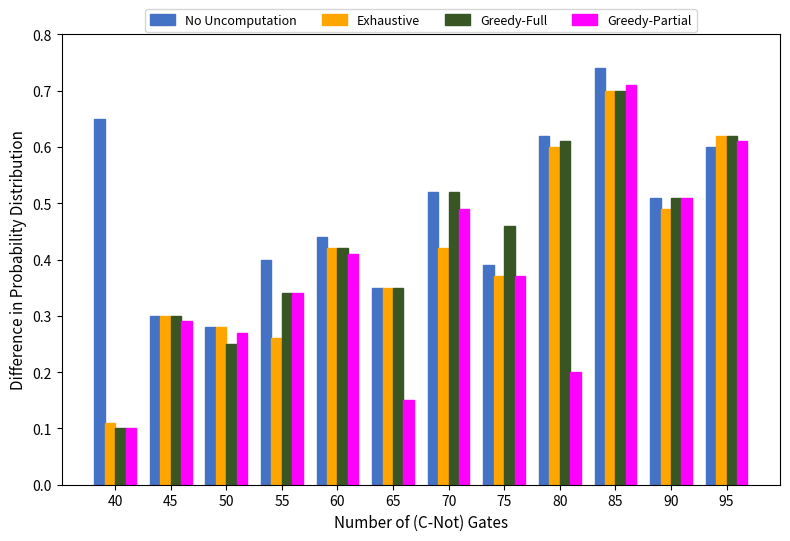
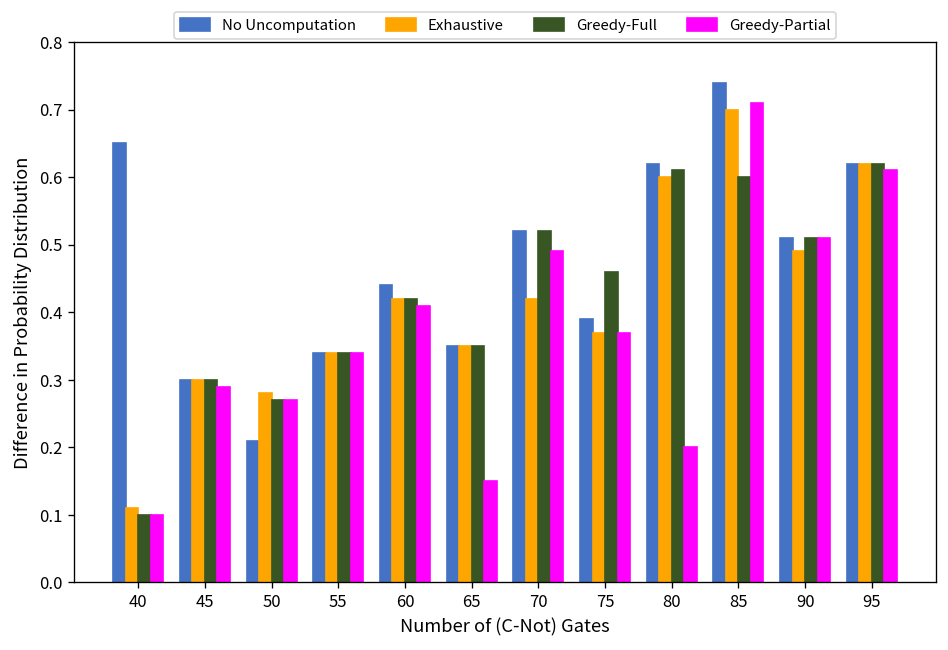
No Uncomputation, 50: 0.28 -> 0.21
Greedy-Full, 50: 0.25 -> 0.27
No Uncomputation, 55: 0.40 -> 0.34
Exhaustive, 55: 0.26 -> 0.34
Greedy-Full, 85: 0.7 -> 0.6
No Uncomputation, 95: 0.60 -> 0.62
